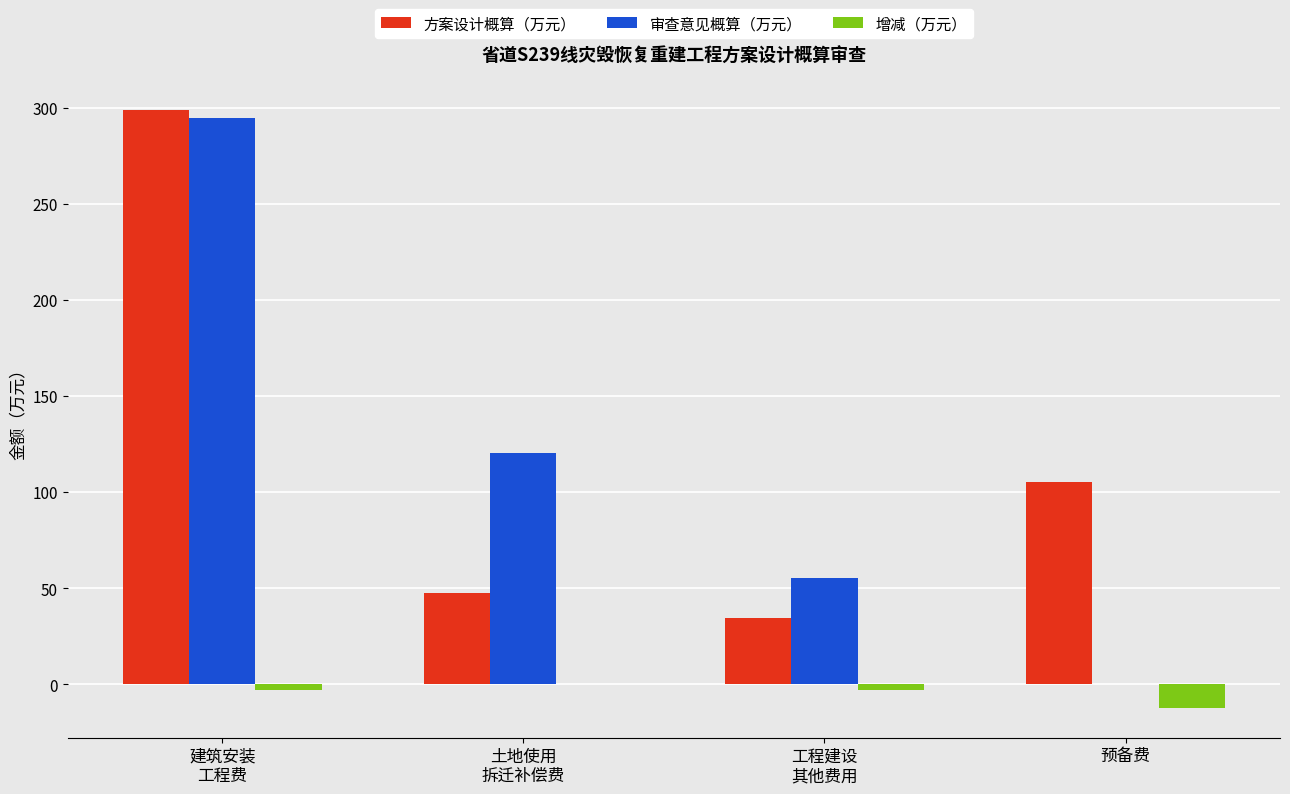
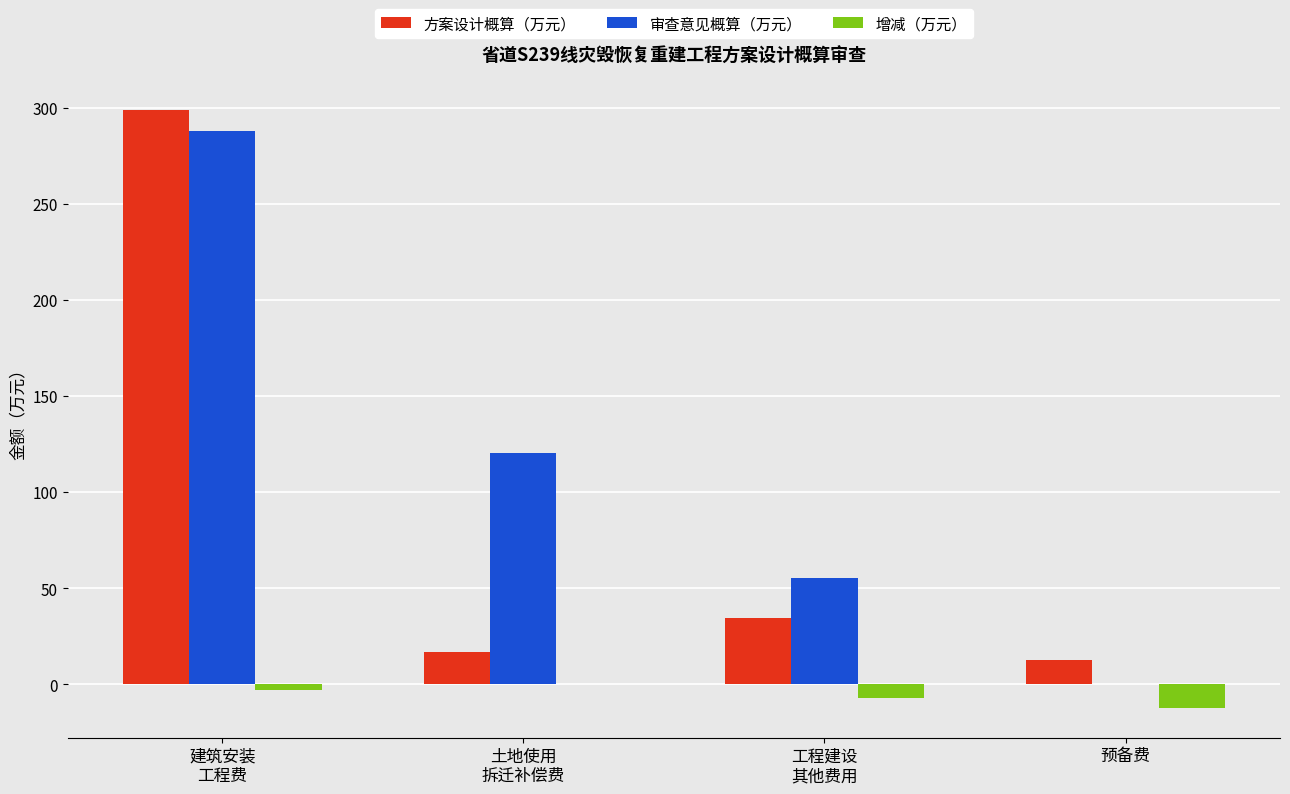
审查意见概算（万元）, 建筑安装 工程费: 295 -> 288
方案设计概算（万元）, 土地使用 拆迁补偿费: 48 -> 17
增减（万元）, 工程建设 其他费用: -3 -> -7
方案设计概算（万元）, 预备费: 105 -> 12
